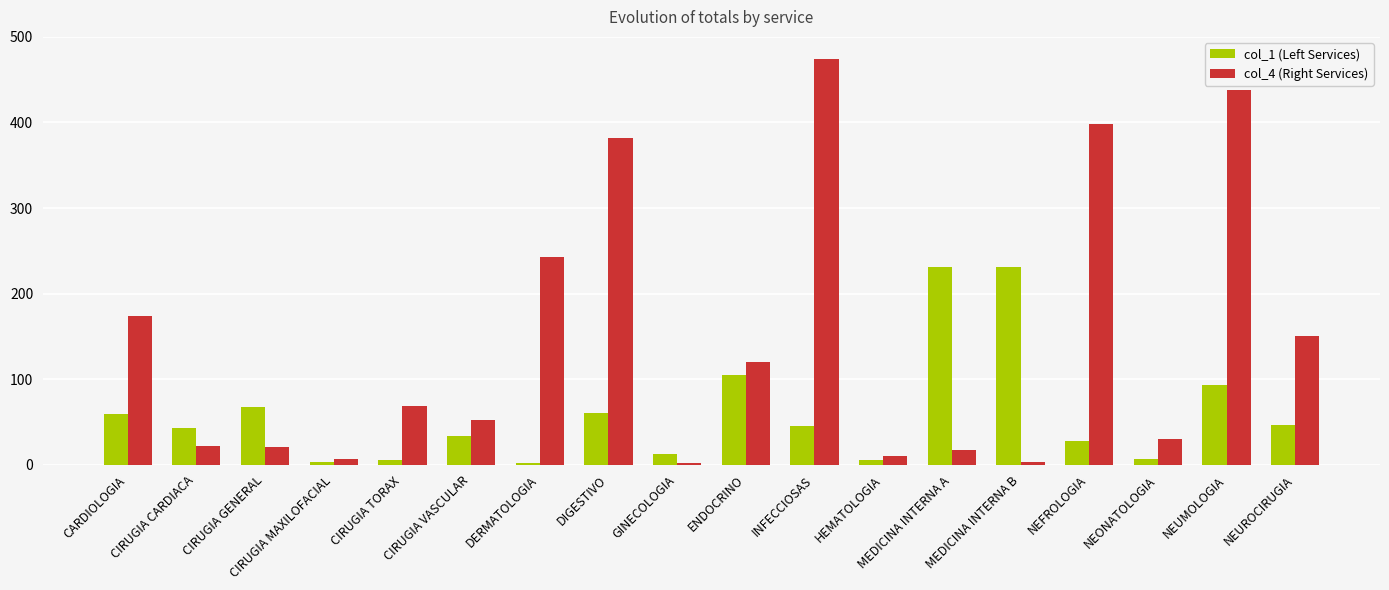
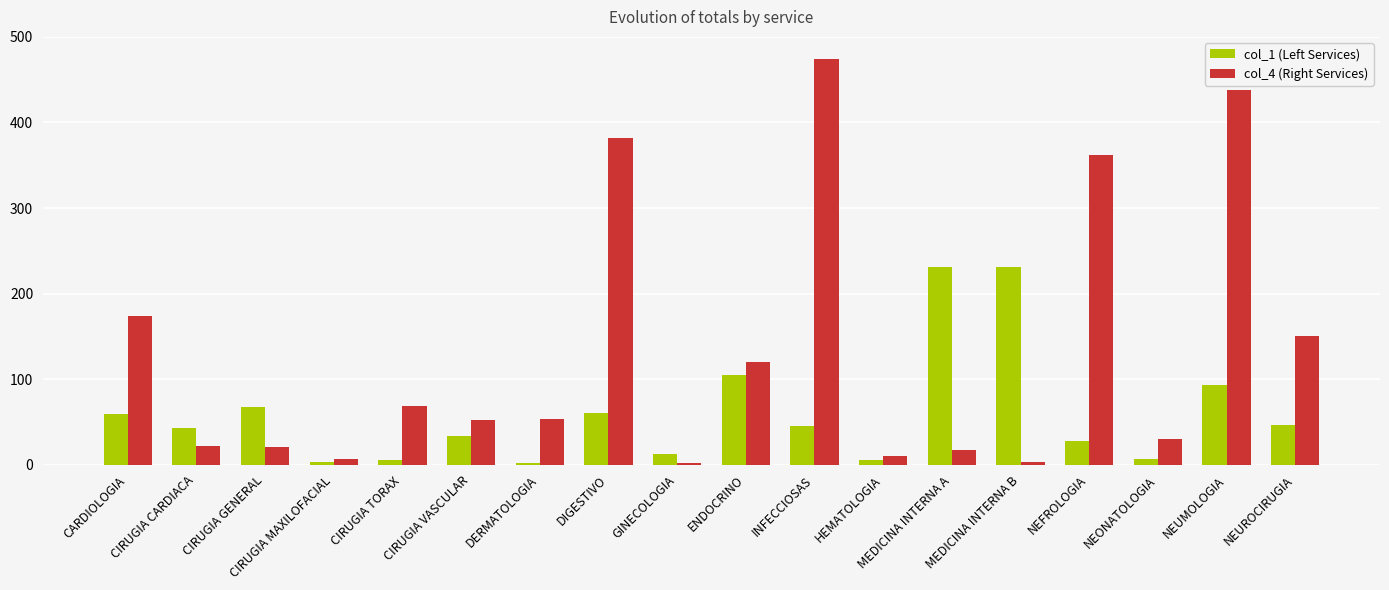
col_4 (Right Services), DERMATOLOGIA: 240 -> 50
col_4 (Right Services), NEFROLOGIA: 400 -> 360
